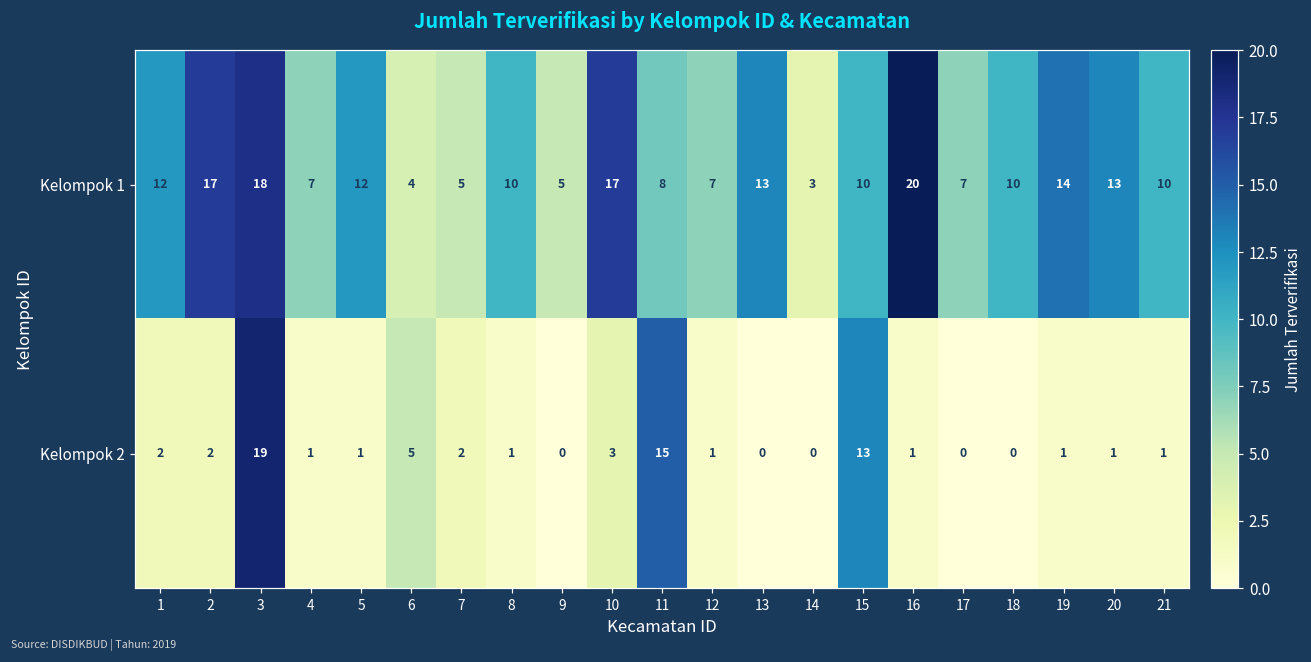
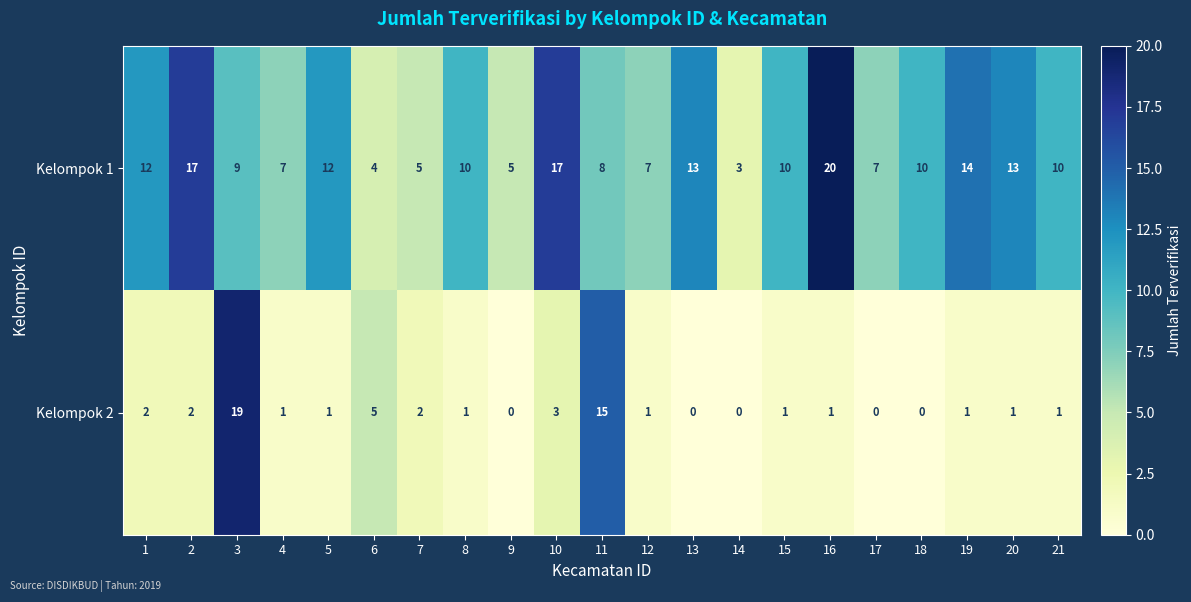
Kelompok 1, 3: 18 -> 9
Kelompok 2, 15: 13 -> 1
